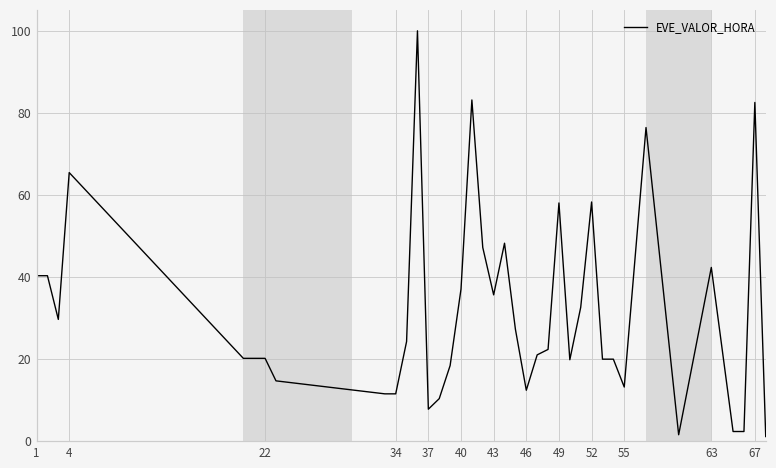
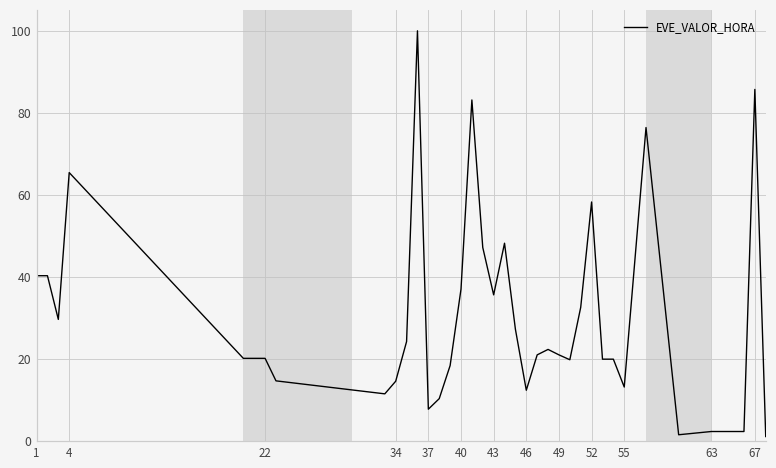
34: 11 -> 15
49: 58 -> 21
63: 42 -> 2
67: 83 -> 86
